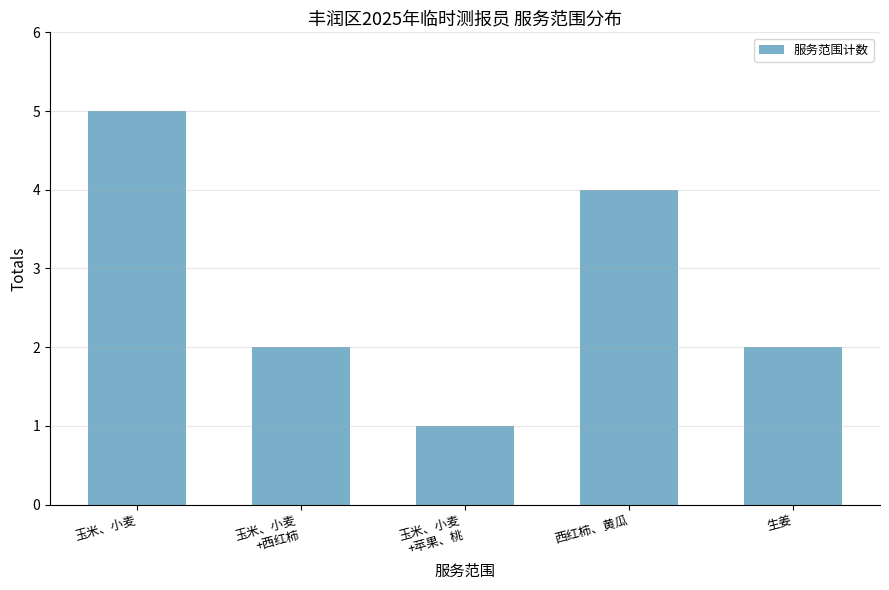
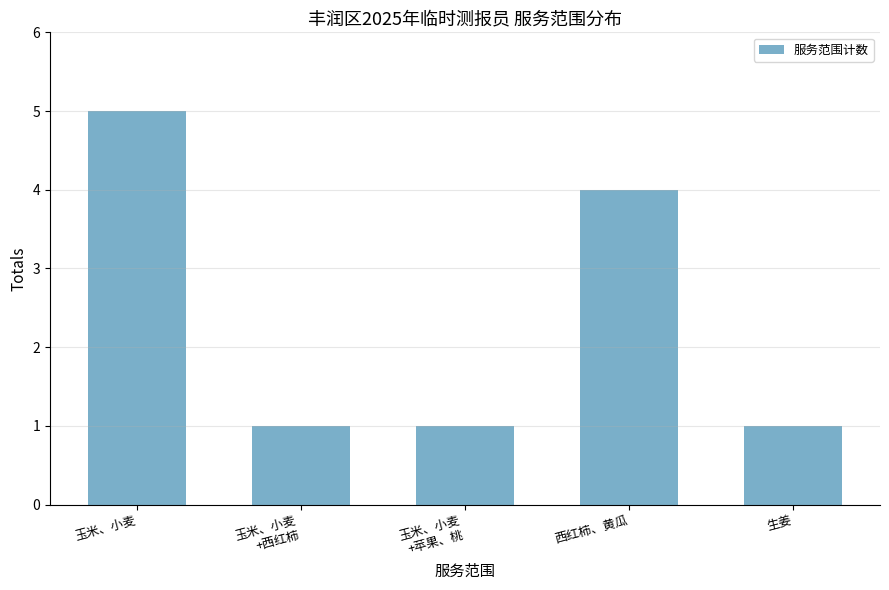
玉米、小麦 +西红柿: 2 -> 1
生姜: 2 -> 1
